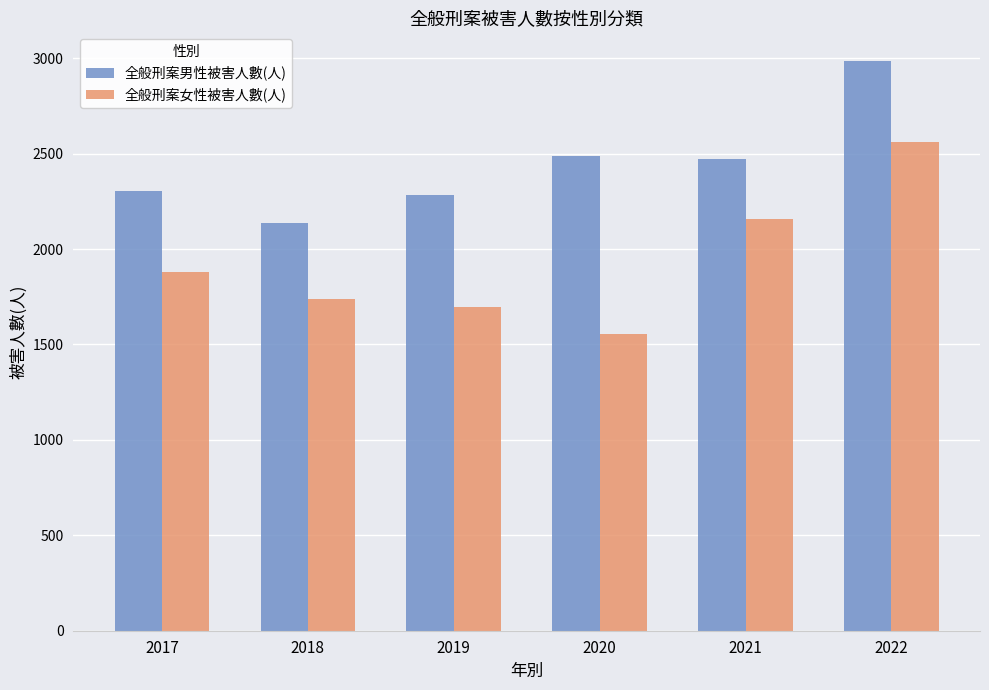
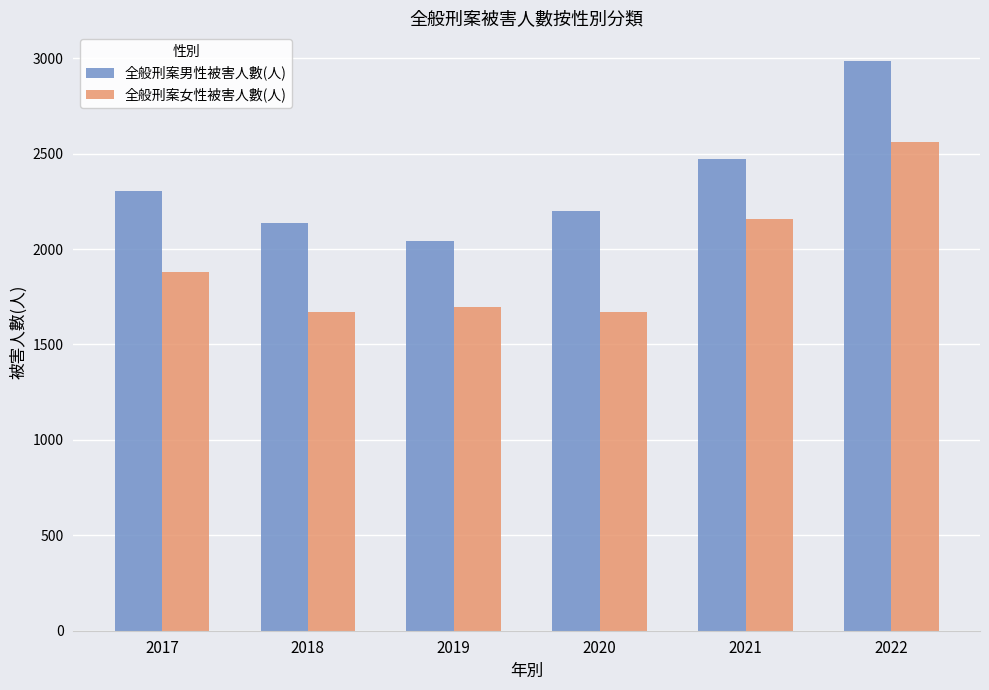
全般刑案女性被害人數(人), 2018: 1740 -> 1670
全般刑案男性被害人數(人), 2019: 2280 -> 2040
全般刑案男性被害人數(人), 2020: 2490 -> 2200
全般刑案女性被害人數(人), 2020: 1550 -> 1670
